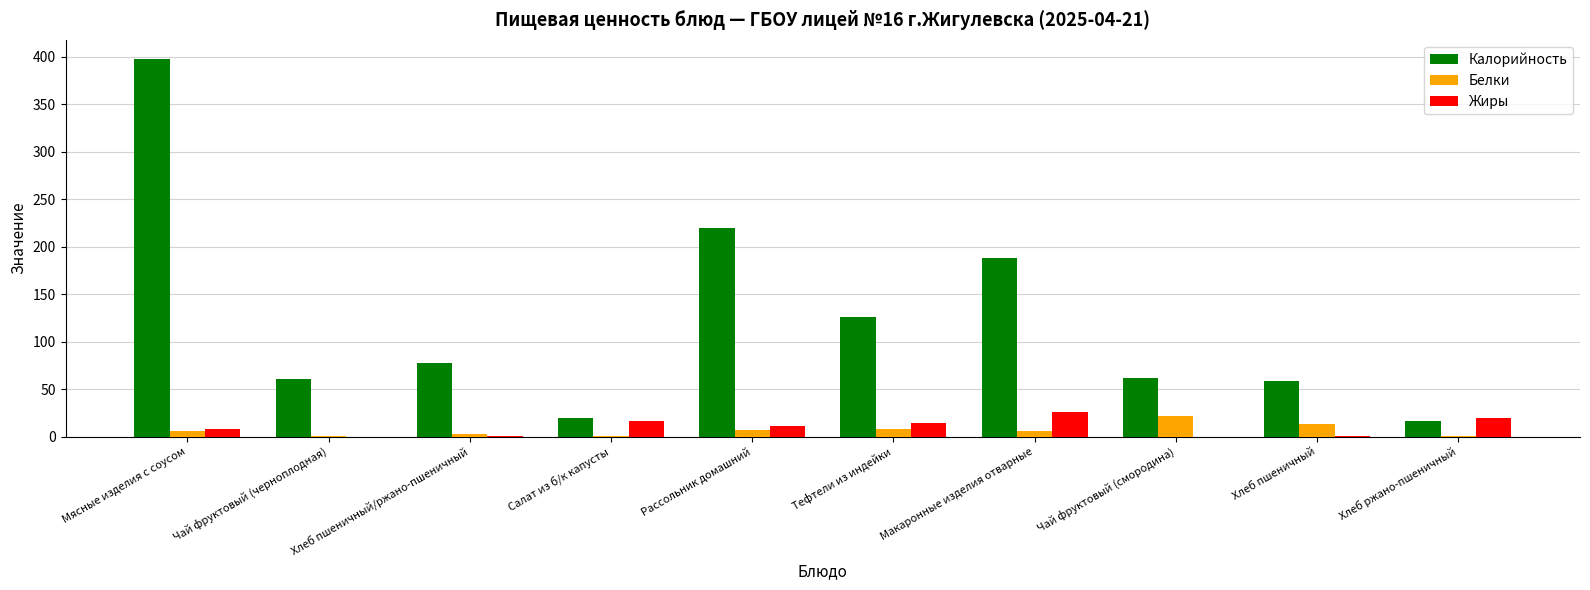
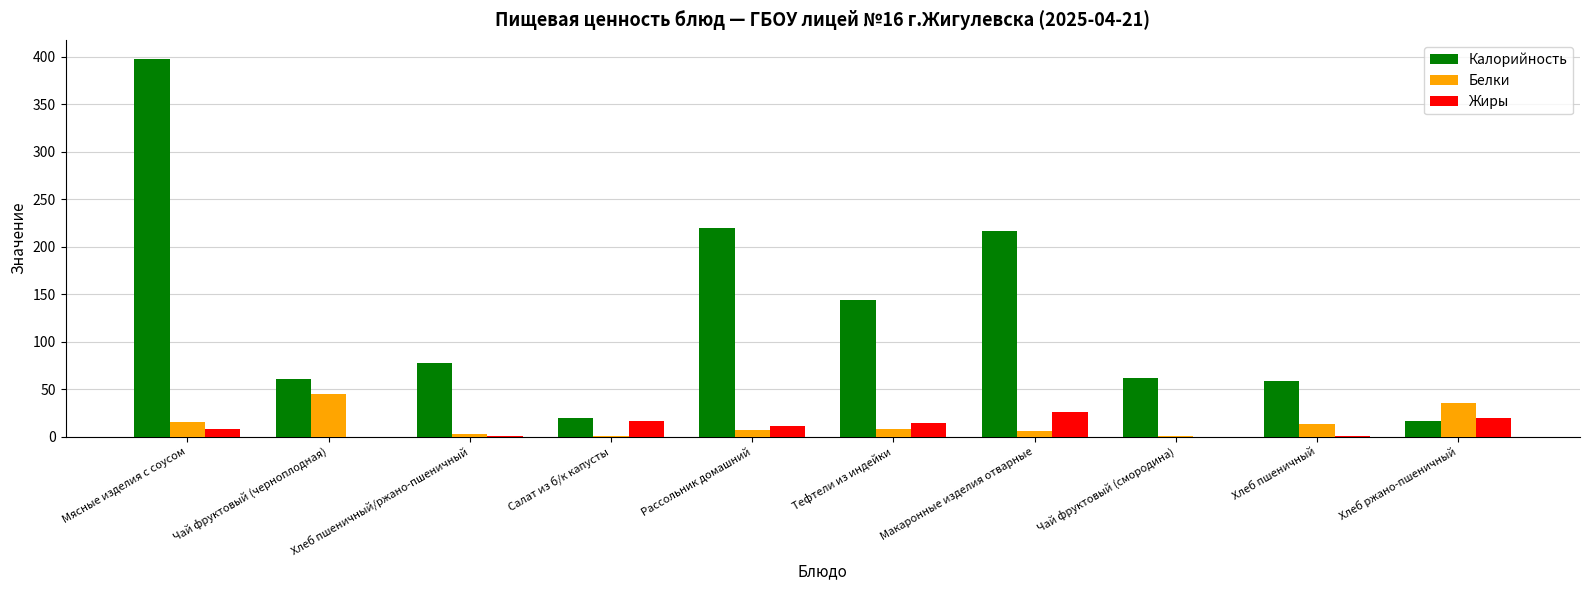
Белки, Мясные изделия с соусом: 10 -> 20
Белки, Чай фруктовый (черноплодная): 0 -> 50
Калорийность, Тефтели из индейки: 130 -> 140
Калорийность, Макаронные изделия отварные: 190 -> 220
Белки, Чай фруктовый (смородина): 20 -> 0
Белки, Хлеб ржано-пшеничный: 0 -> 40
